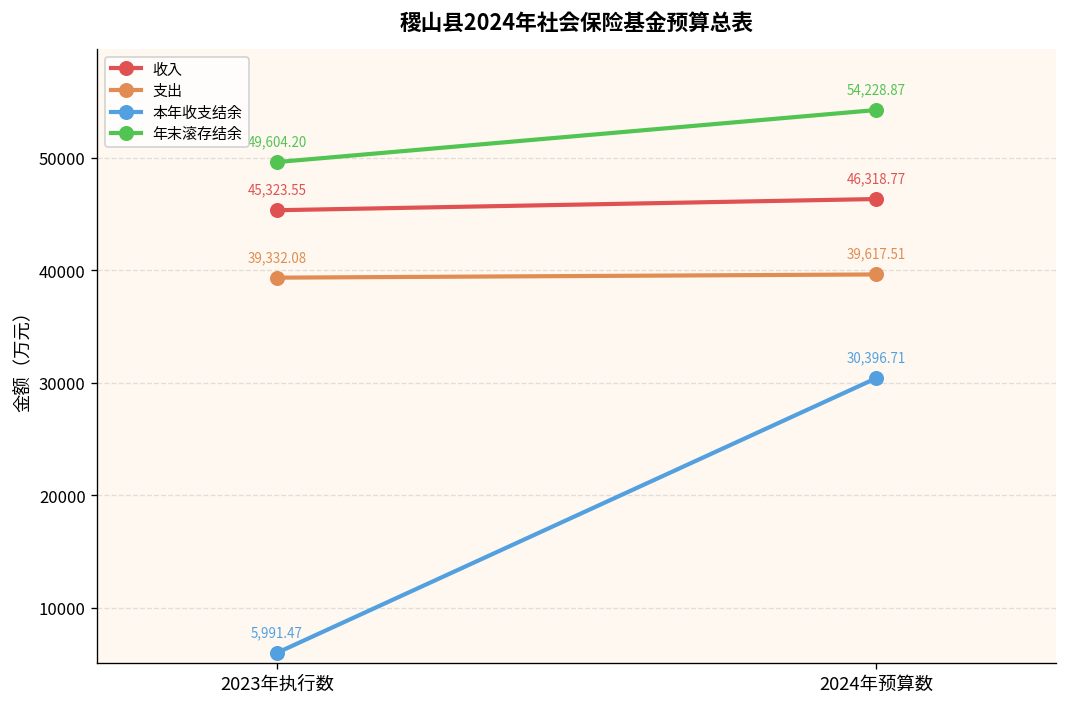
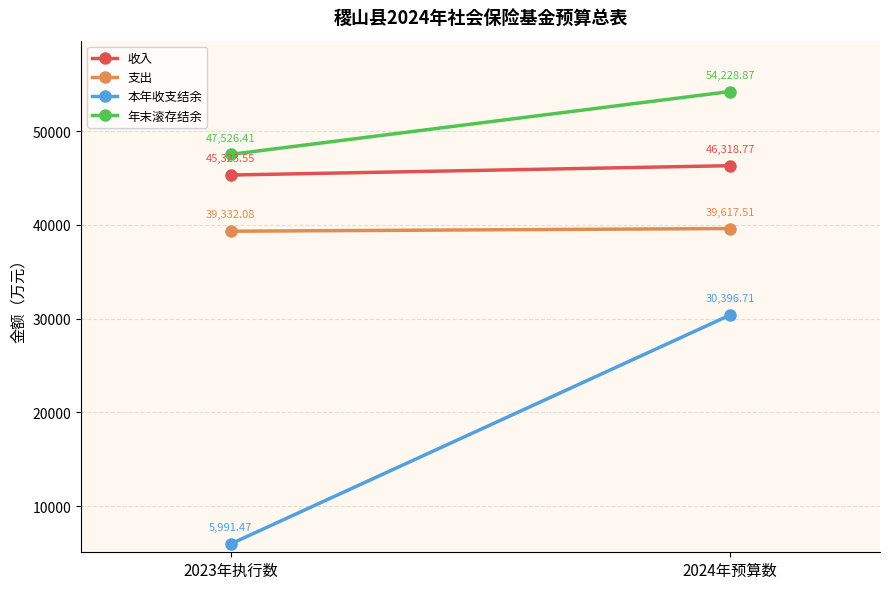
年末滚存结余, 2023年执行数: 49,604.20 -> 47,526.41
